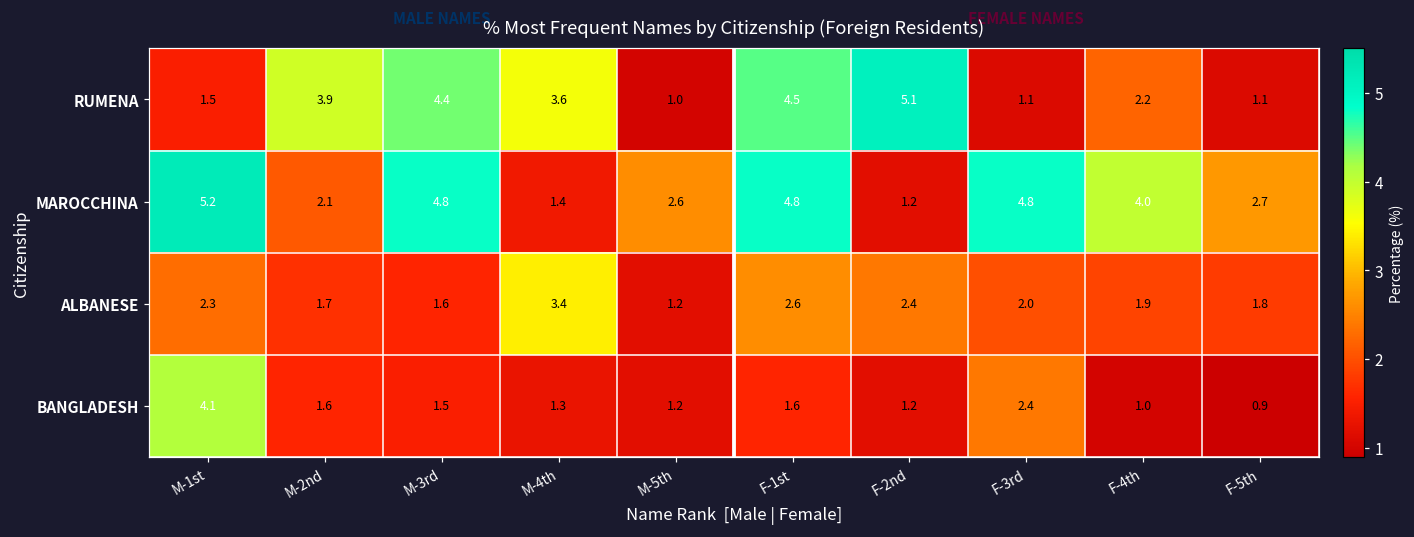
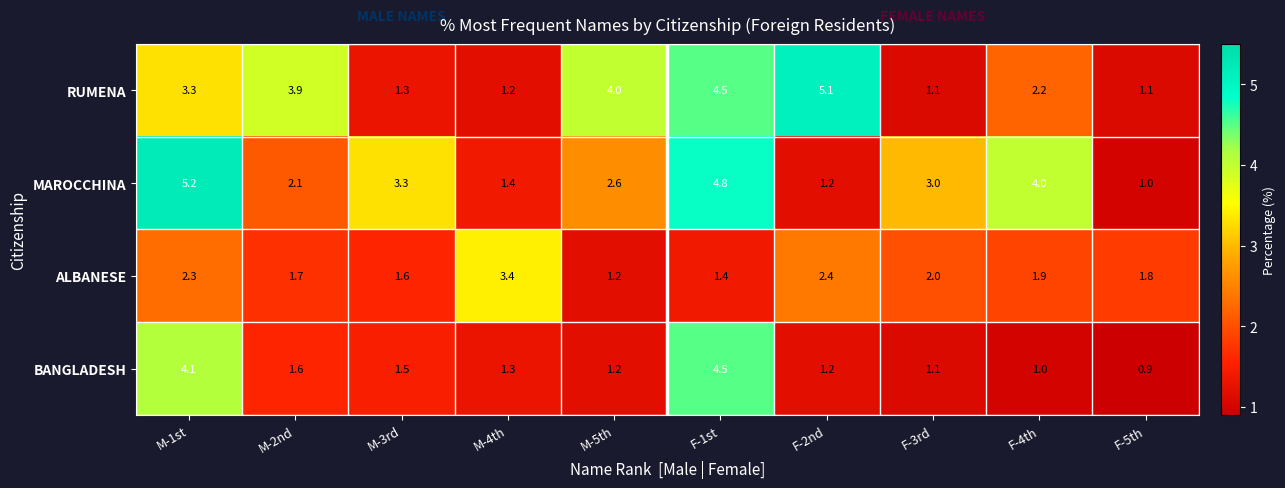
RUMENA, M-1st: 1.5 -> 3.3
RUMENA, M-3rd: 4.4 -> 1.3
RUMENA, M-4th: 3.6 -> 1.2
RUMENA, M-5th: 1.0 -> 4.0
MAROCCHINA, M-3rd: 4.8 -> 3.3
MAROCCHINA, F-3rd: 4.8 -> 3.0
MAROCCHINA, F-5th: 2.7 -> 1.0
ALBANESE, F-1st: 2.6 -> 1.4
BANGLADESH, F-1st: 1.6 -> 4.5
BANGLADESH, F-3rd: 2.4 -> 1.1
